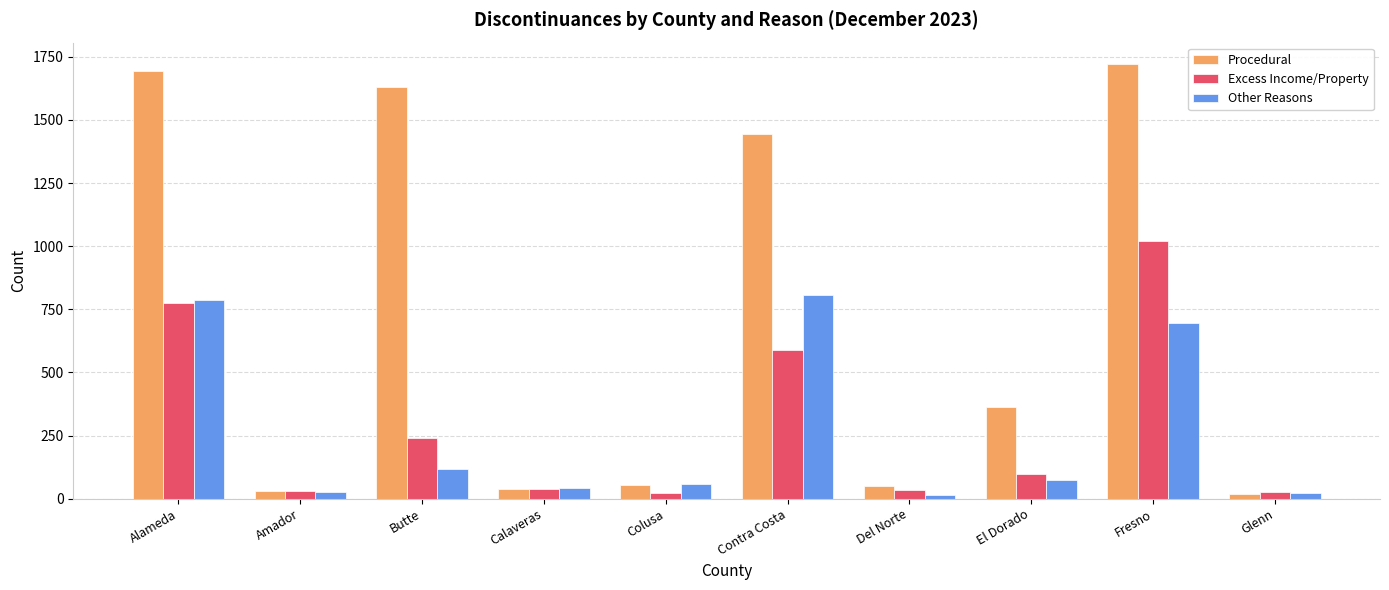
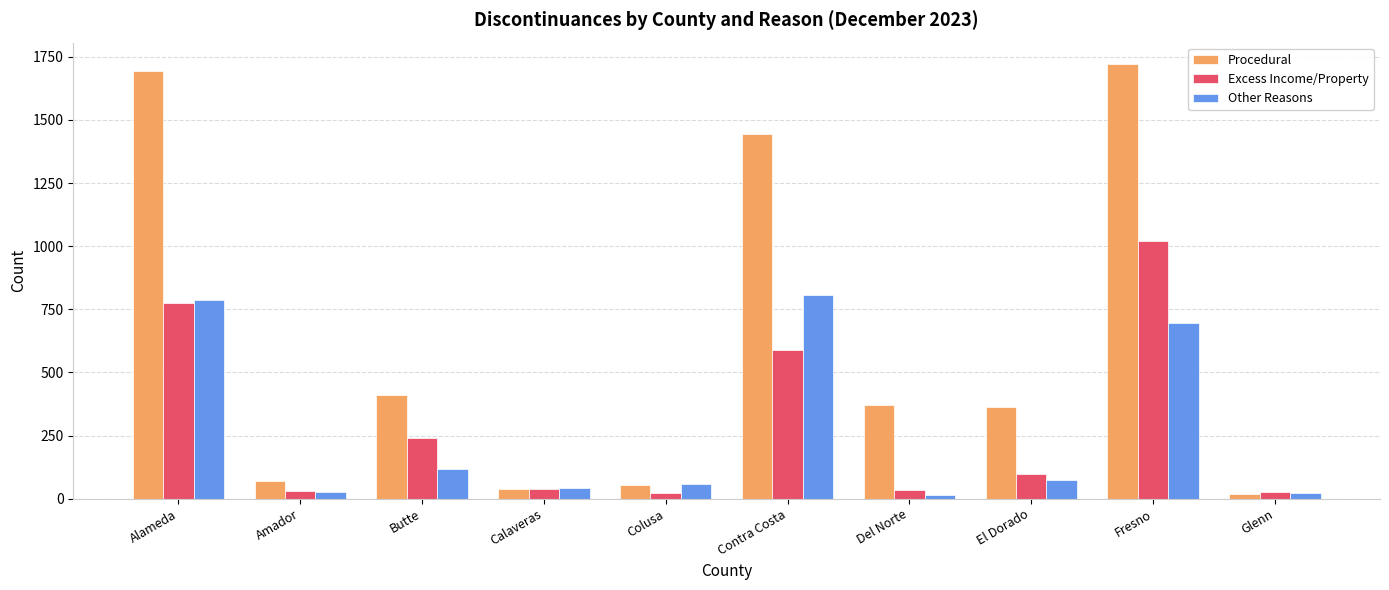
Procedural, Amador: 30 -> 70
Procedural, Butte: 1630 -> 410
Procedural, Del Norte: 50 -> 370
